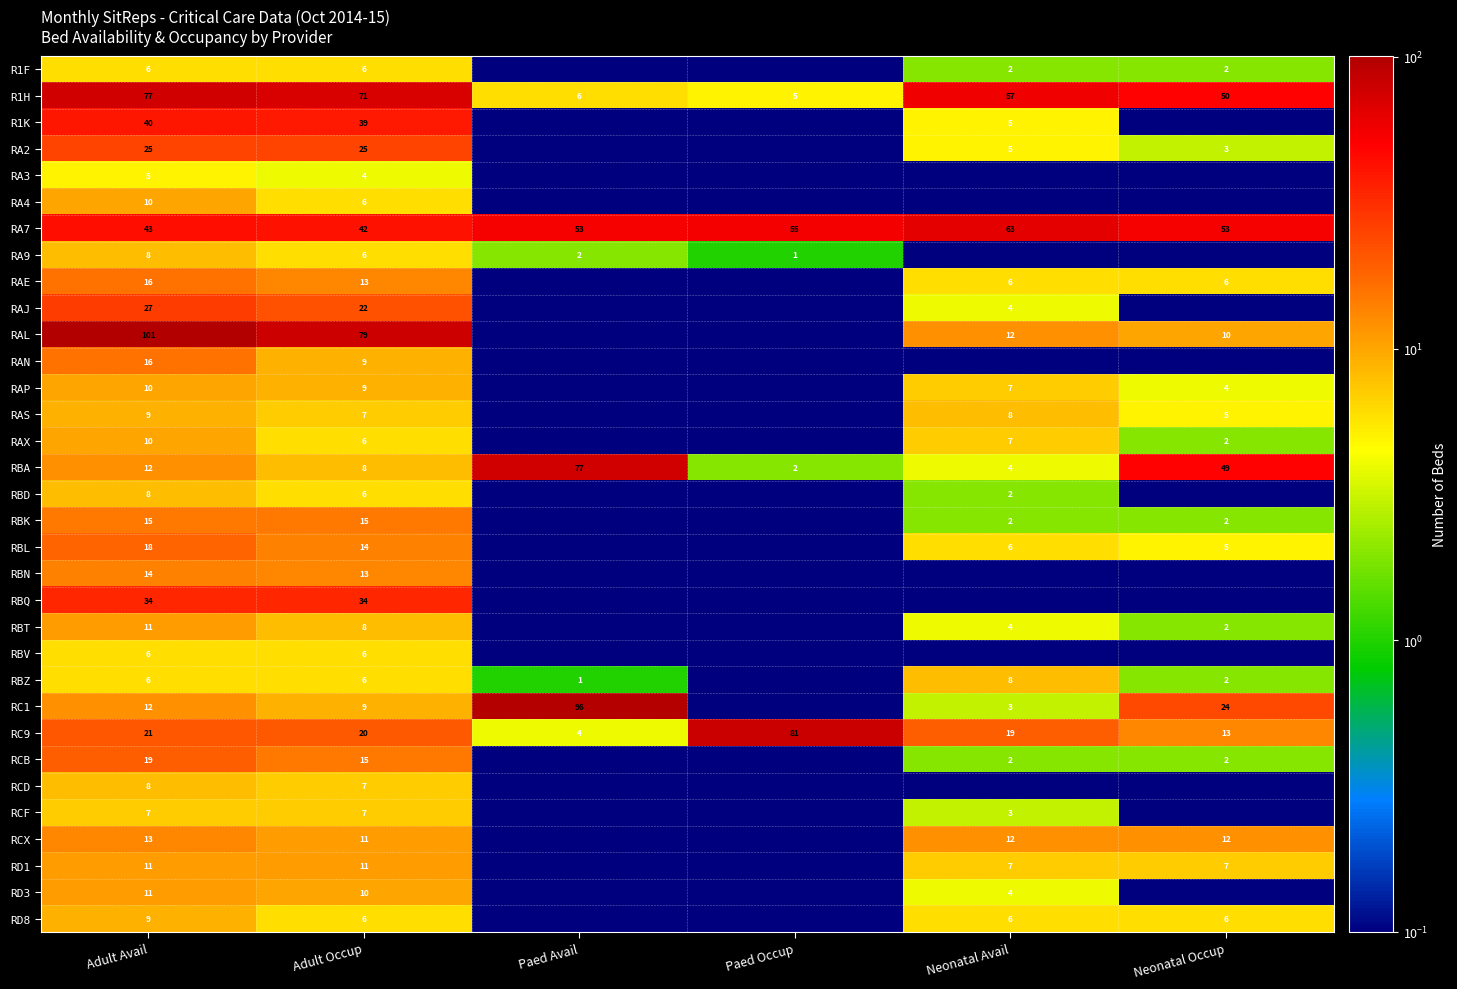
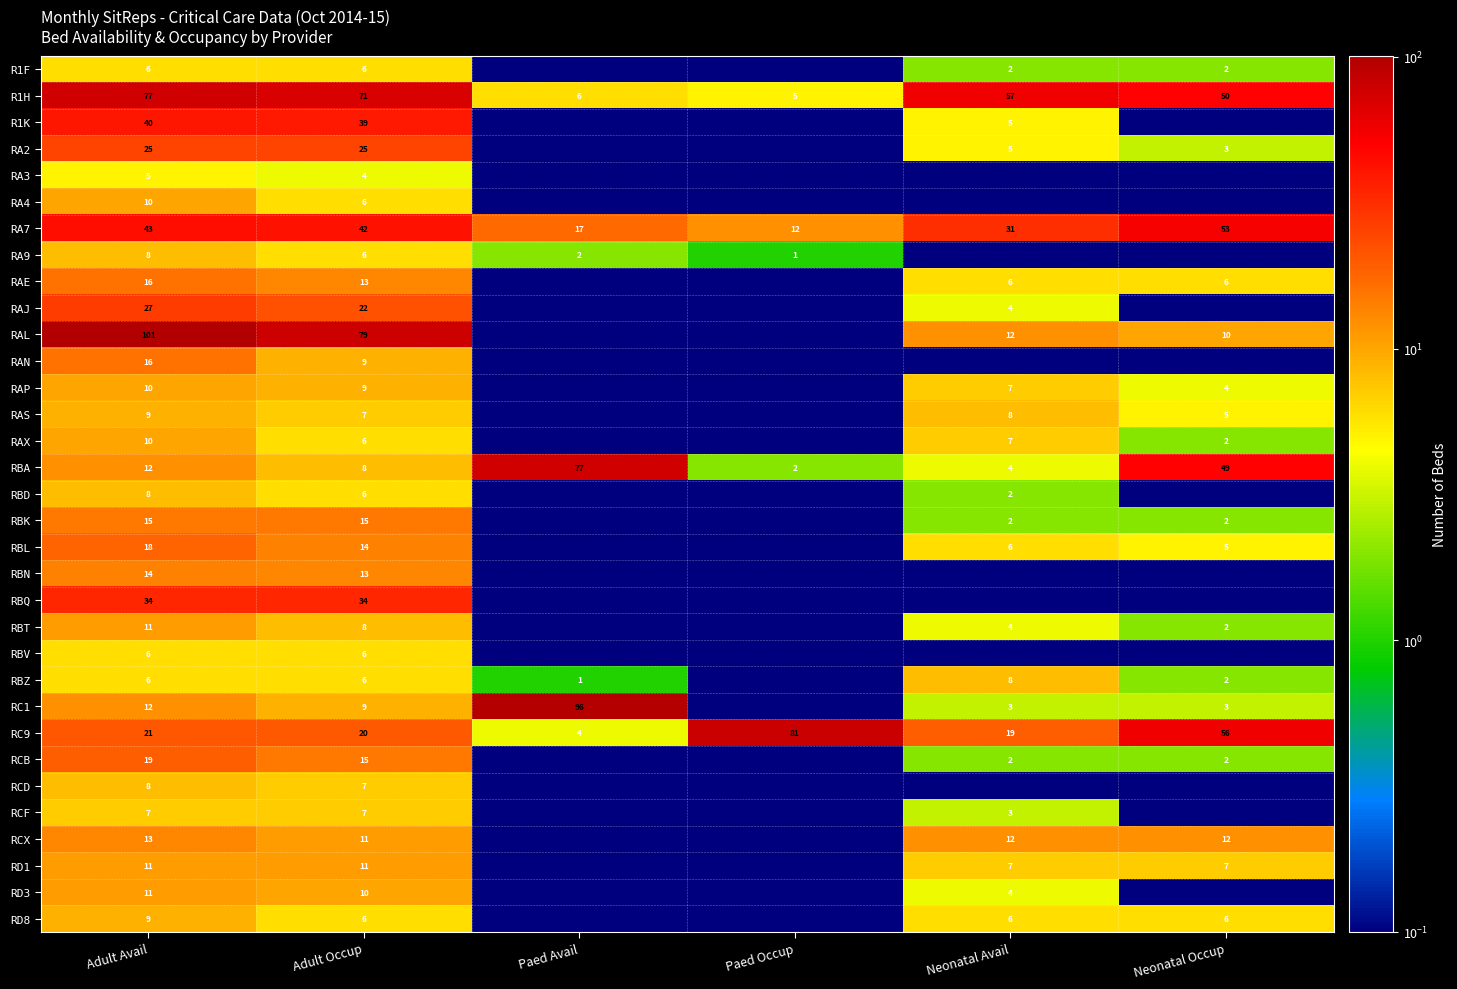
RA7, Paed Avail: 53 -> 17
RA7, Paed Occup: 55 -> 12
RA7, Neonatal Avail: 63 -> 31
RC1, Neonatal Occup: 24 -> 3
RC9, Neonatal Occup: 13 -> 56
